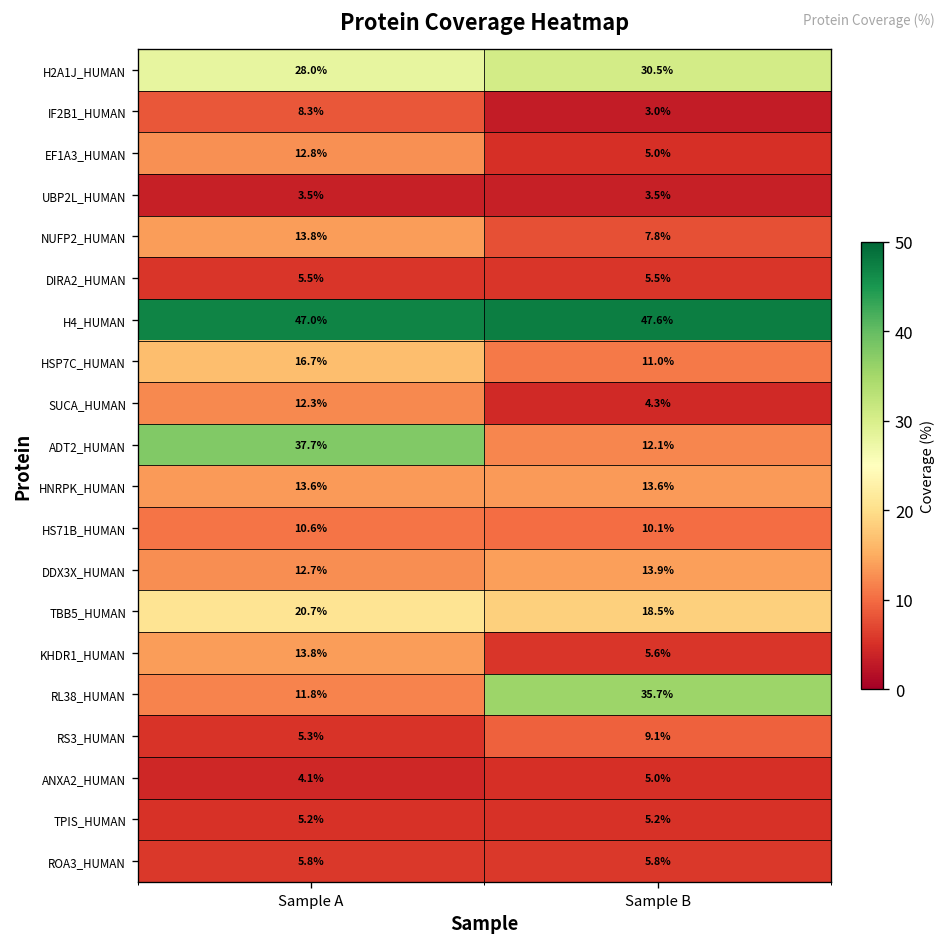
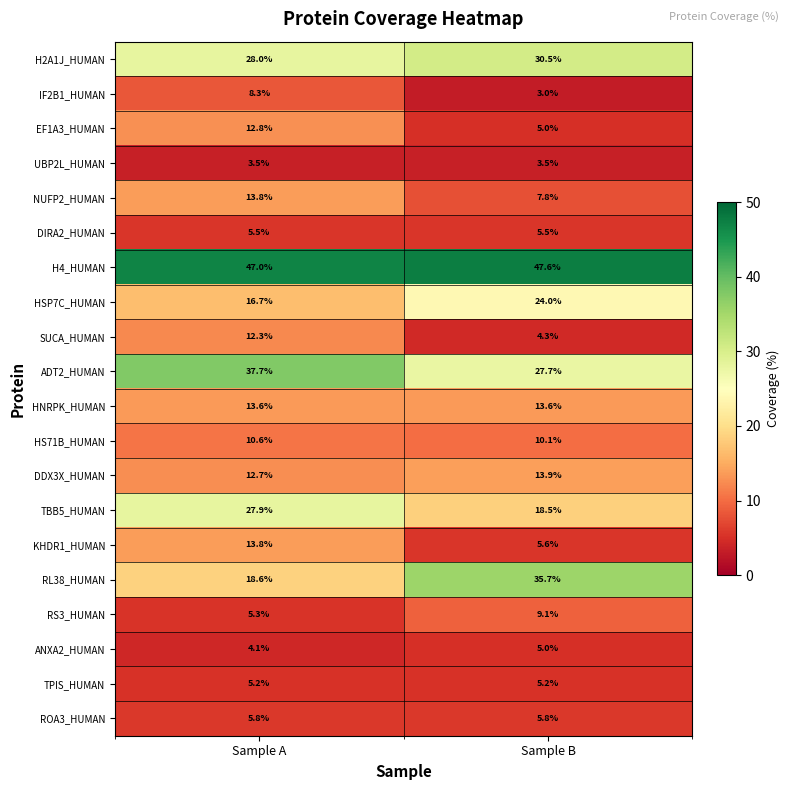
HSP7C_HUMAN, Sample B: 11.0% -> 24.0%
ADT2_HUMAN, Sample B: 12.1% -> 27.7%
TBB5_HUMAN, Sample A: 20.7% -> 27.9%
RL38_HUMAN, Sample A: 11.8% -> 18.6%
